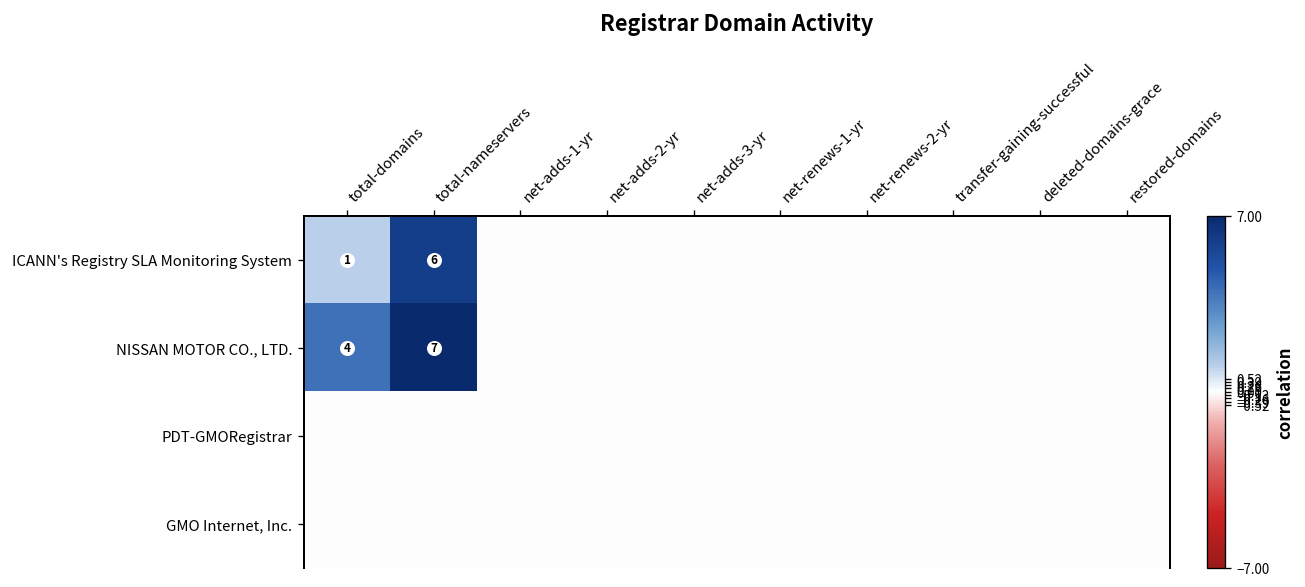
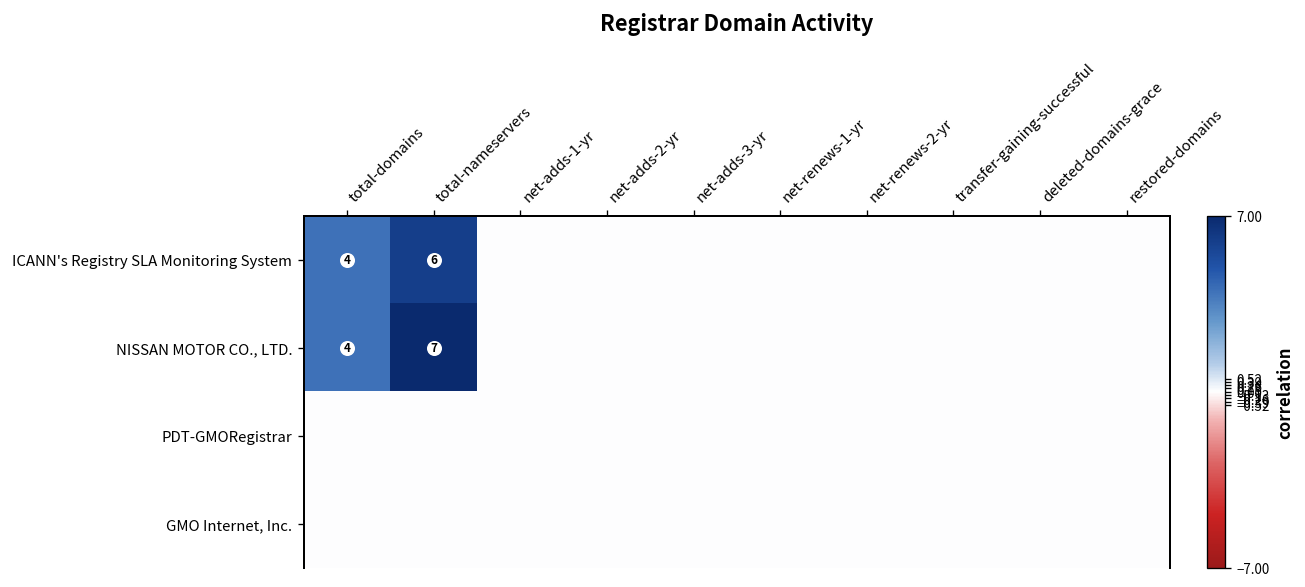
ICANN's Registry SLA Monitoring System, total-domains: 1 -> 4
